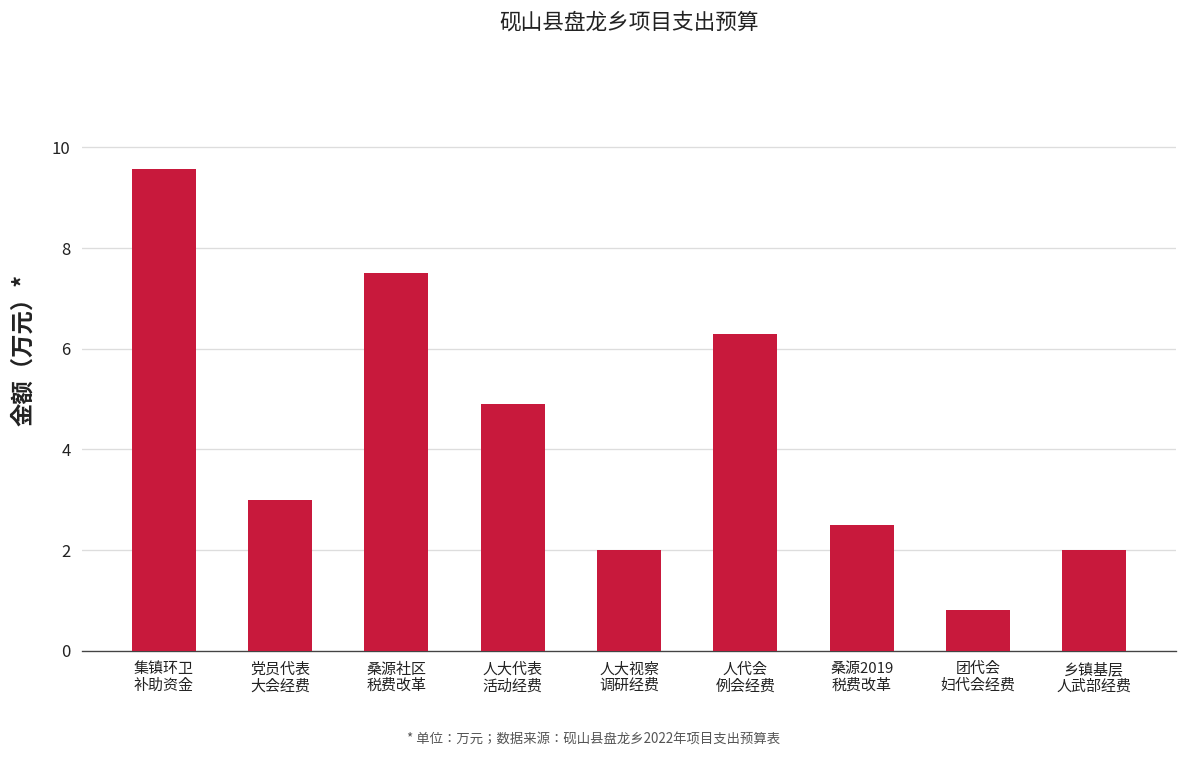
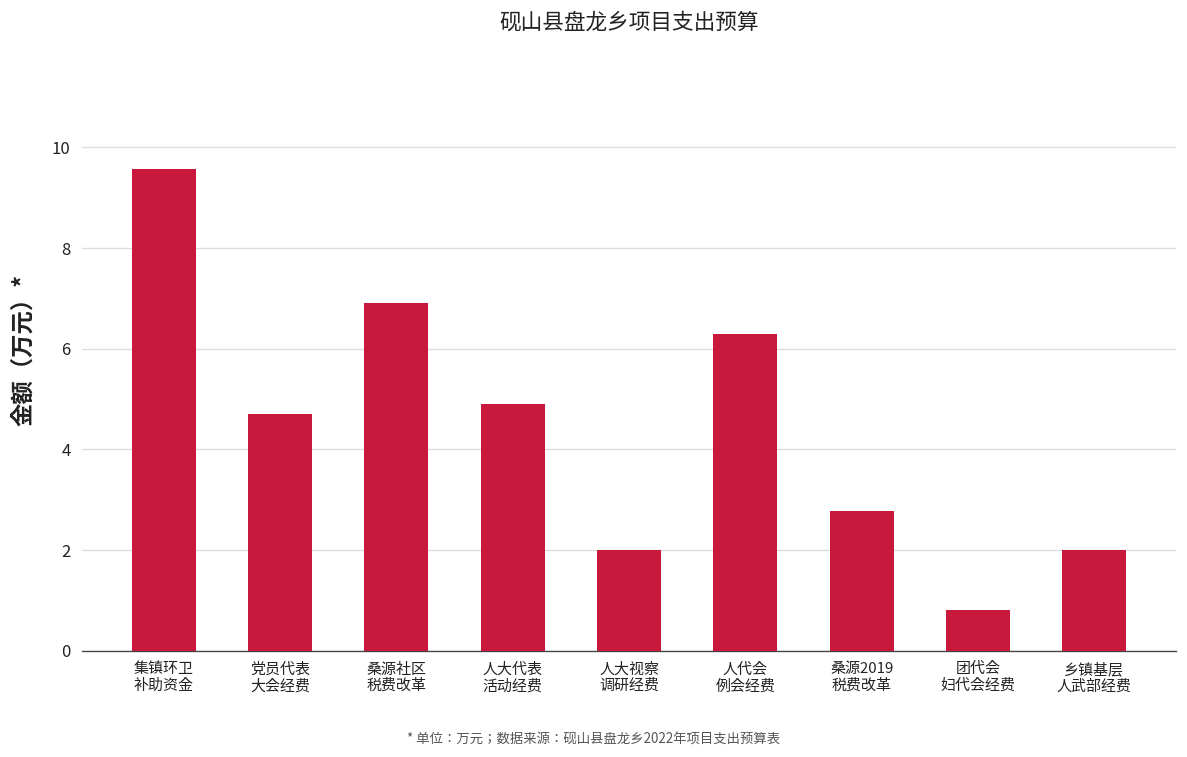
党员代表 大会经费: 3.0 -> 4.7
桑源社区 税费改革: 7.5 -> 6.9
桑源2019 税费改革: 2.5 -> 2.8
